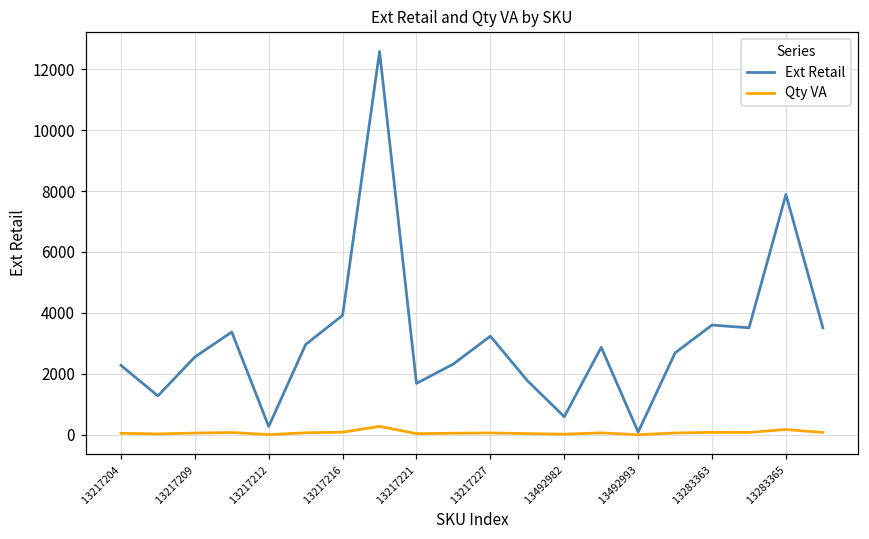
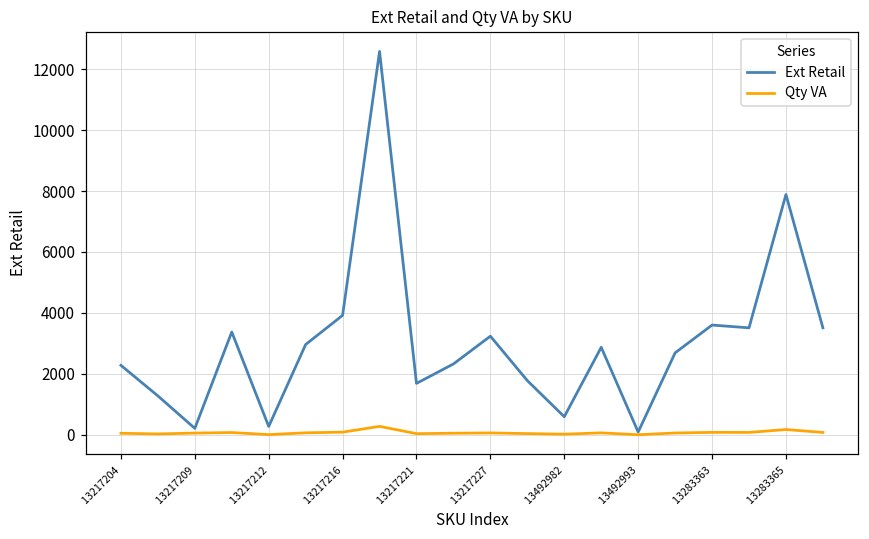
Ext Retail, 13217209: 2600 -> 200
